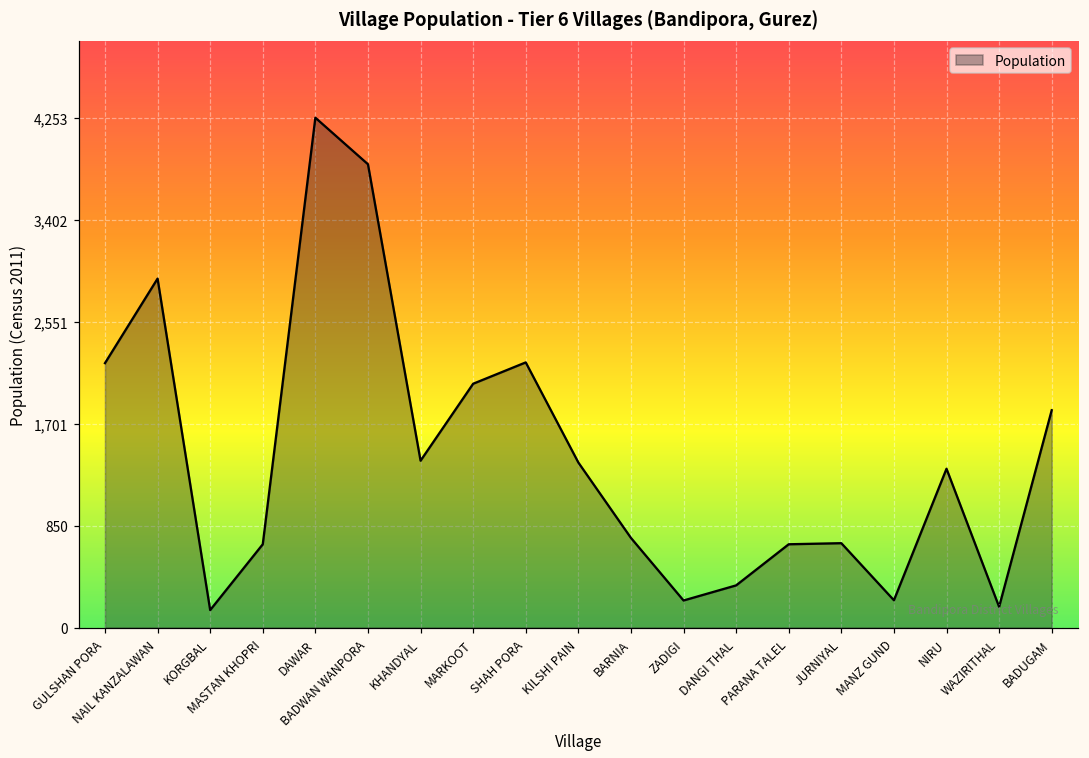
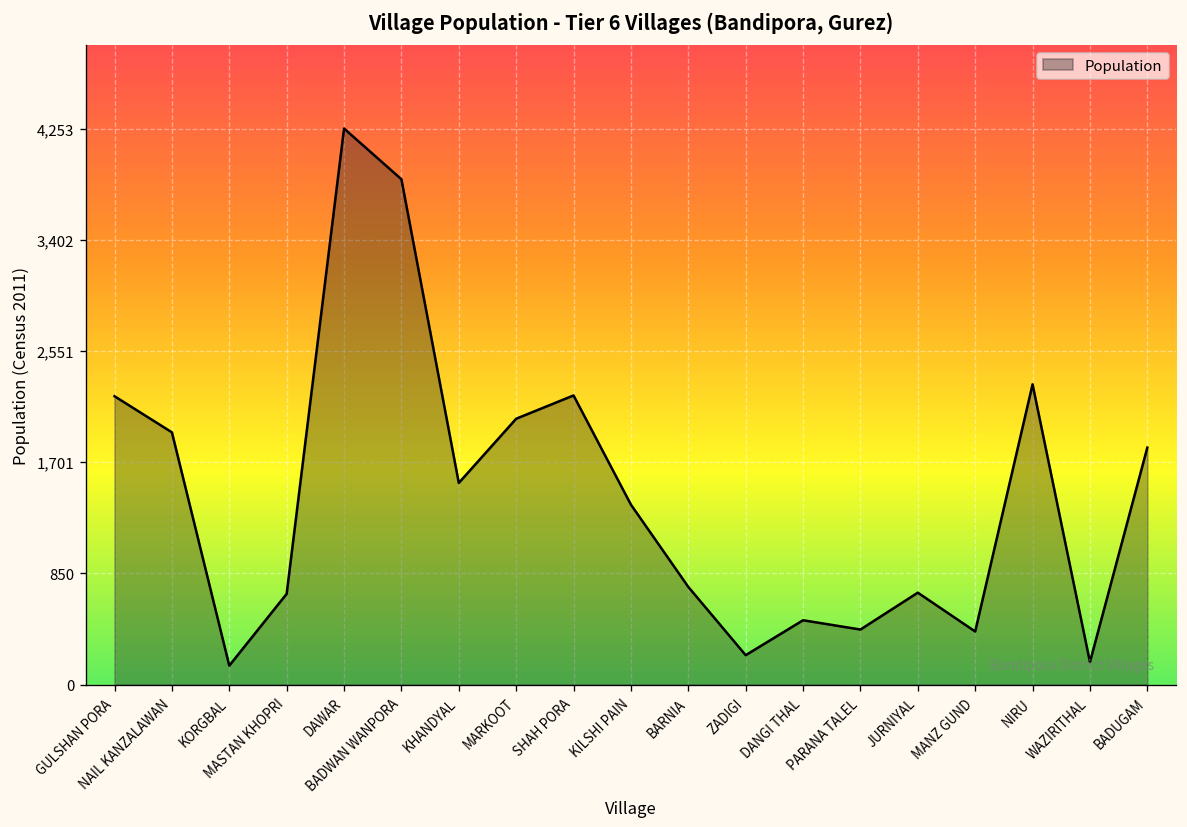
NAIL KANZALAWAN: 2,910 -> 1,930
KHANDYAL: 1,390 -> 1,540
DANGI THAL: 350 -> 490
PARANA TALEL: 700 -> 420
MANZ GUND: 230 -> 410
NIRU: 1,330 -> 2,300
